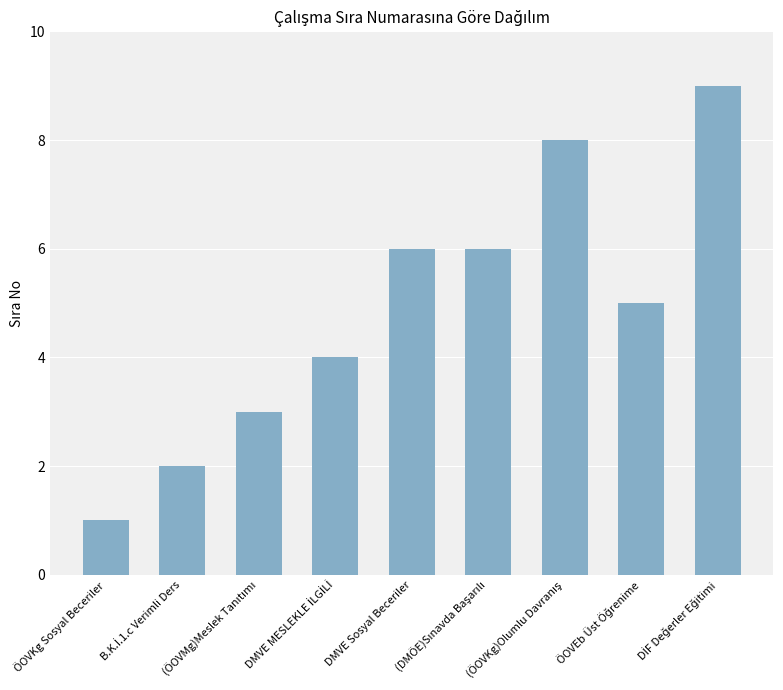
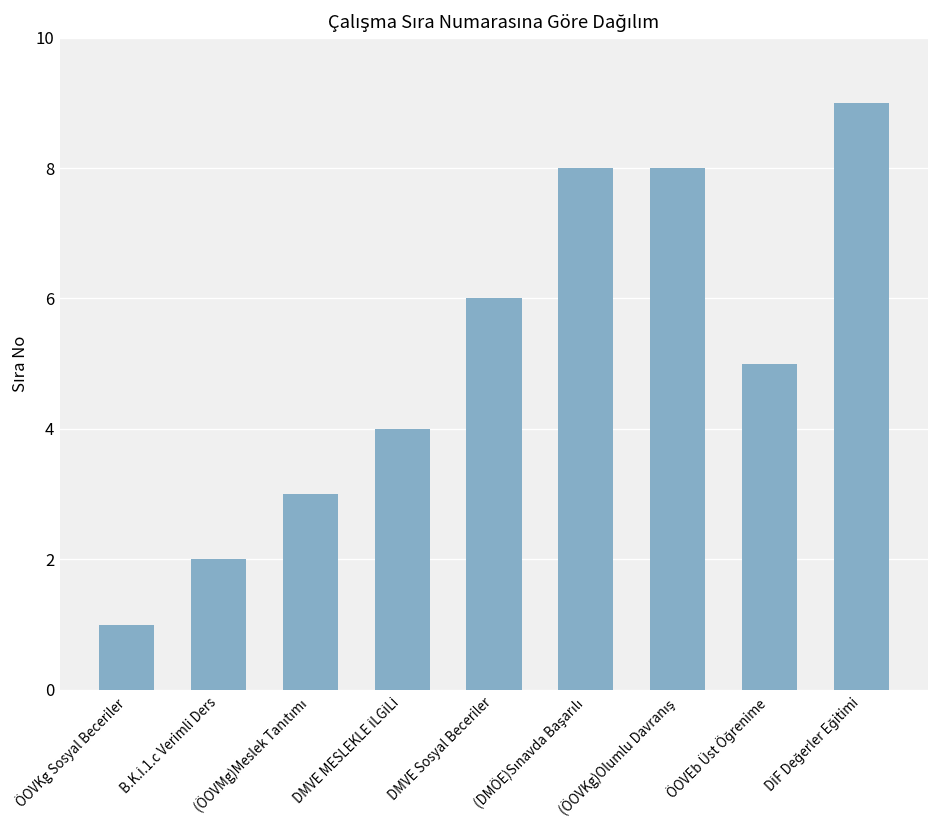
(DMÖE)Sınavda Başarılı: 6 -> 8
